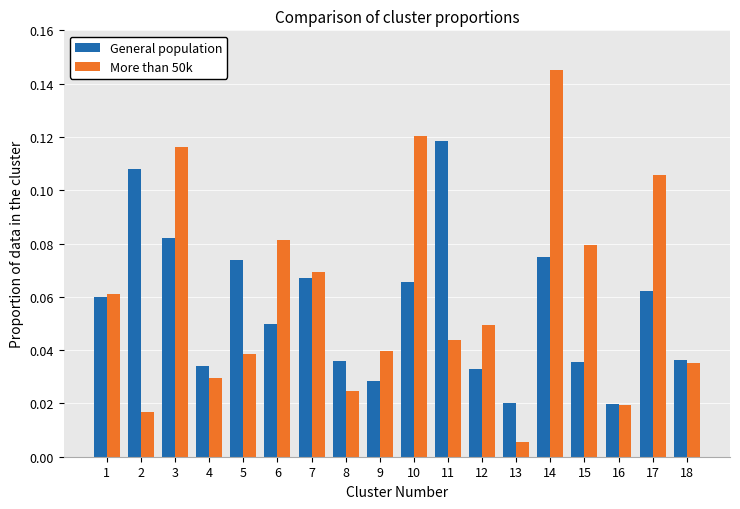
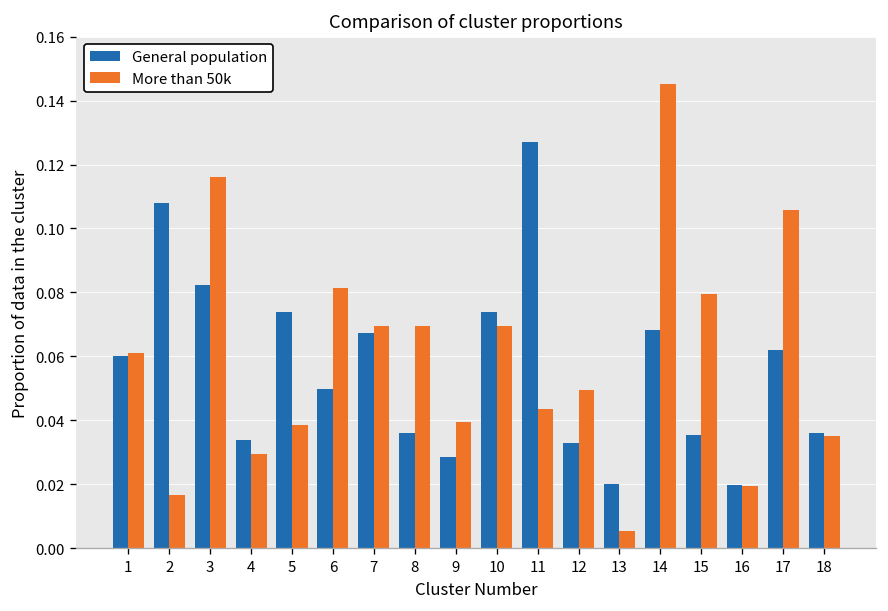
More than 50k, 8: 0.025 -> 0.070
General population, 10: 0.066 -> 0.074
More than 50k, 10: 0.120 -> 0.070
General population, 11: 0.119 -> 0.127
General population, 14: 0.075 -> 0.068
